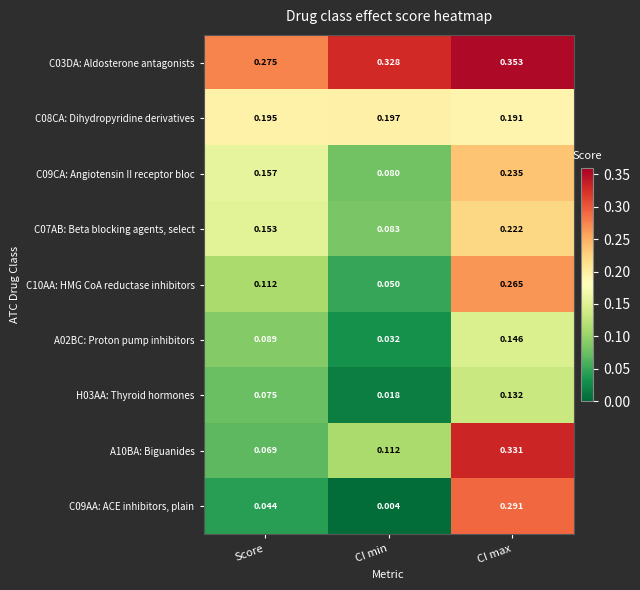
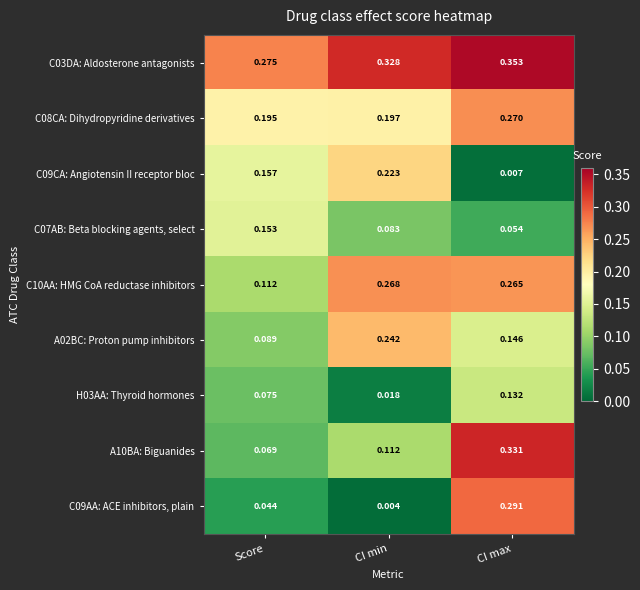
C08CA: Dihydropyridine derivatives, CI max: 0.191 -> 0.270
C09CA: Angiotensin II receptor bloc, CI min: 0.080 -> 0.223
C09CA: Angiotensin II receptor bloc, CI max: 0.235 -> 0.007
C07AB: Beta blocking agents, select, CI max: 0.222 -> 0.054
C10AA: HMG CoA reductase inhibitors, CI min: 0.050 -> 0.268
A02BC: Proton pump inhibitors, CI min: 0.032 -> 0.242
